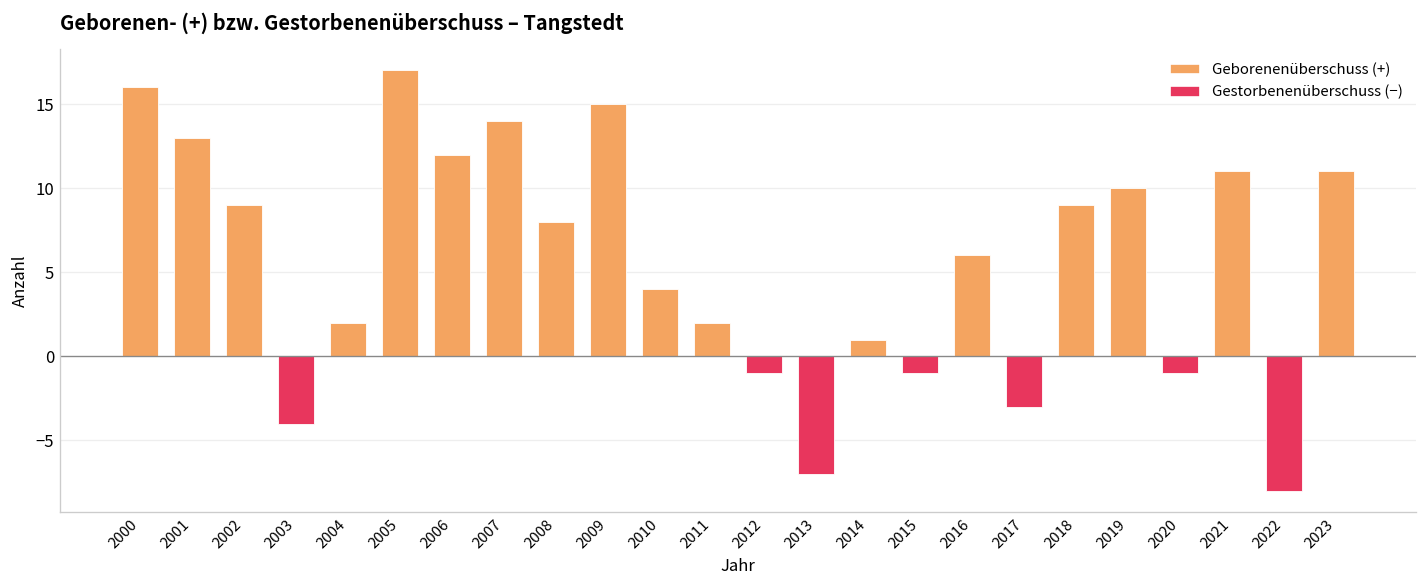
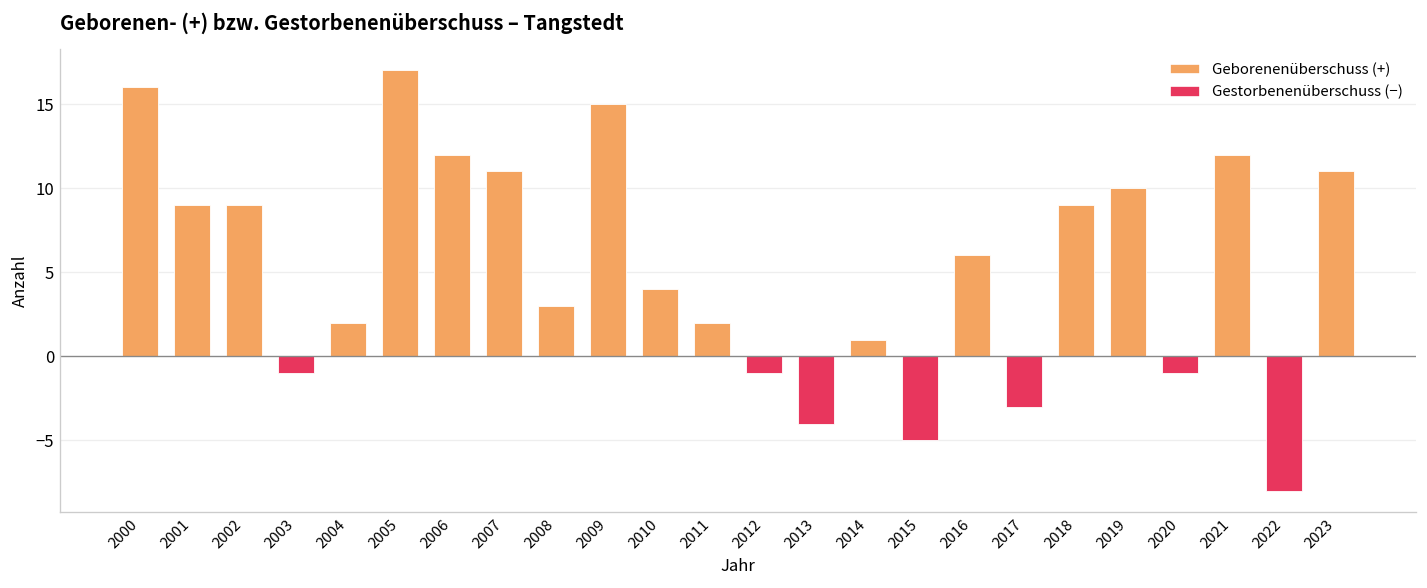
2001: 13 -> 9
2003: -4 -> -1
2007: 14 -> 11
2008: 8 -> 3
2013: -7 -> -4
2015: -1 -> -5
2021: 11 -> 12
